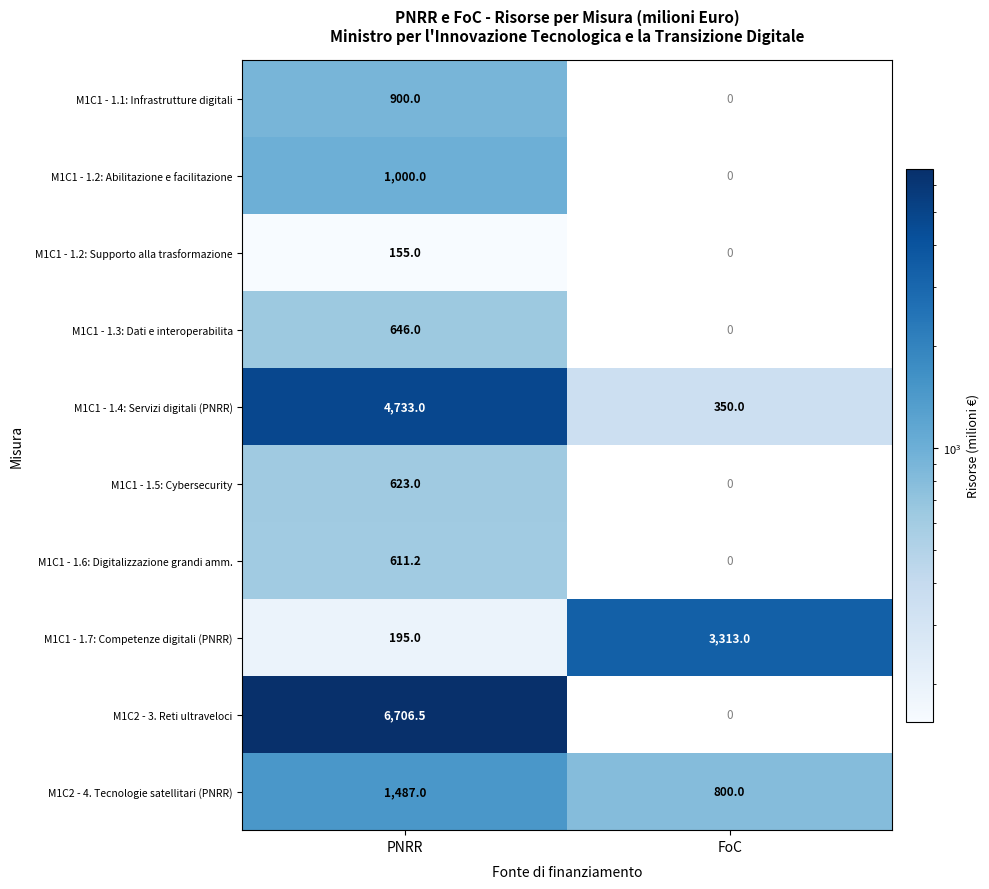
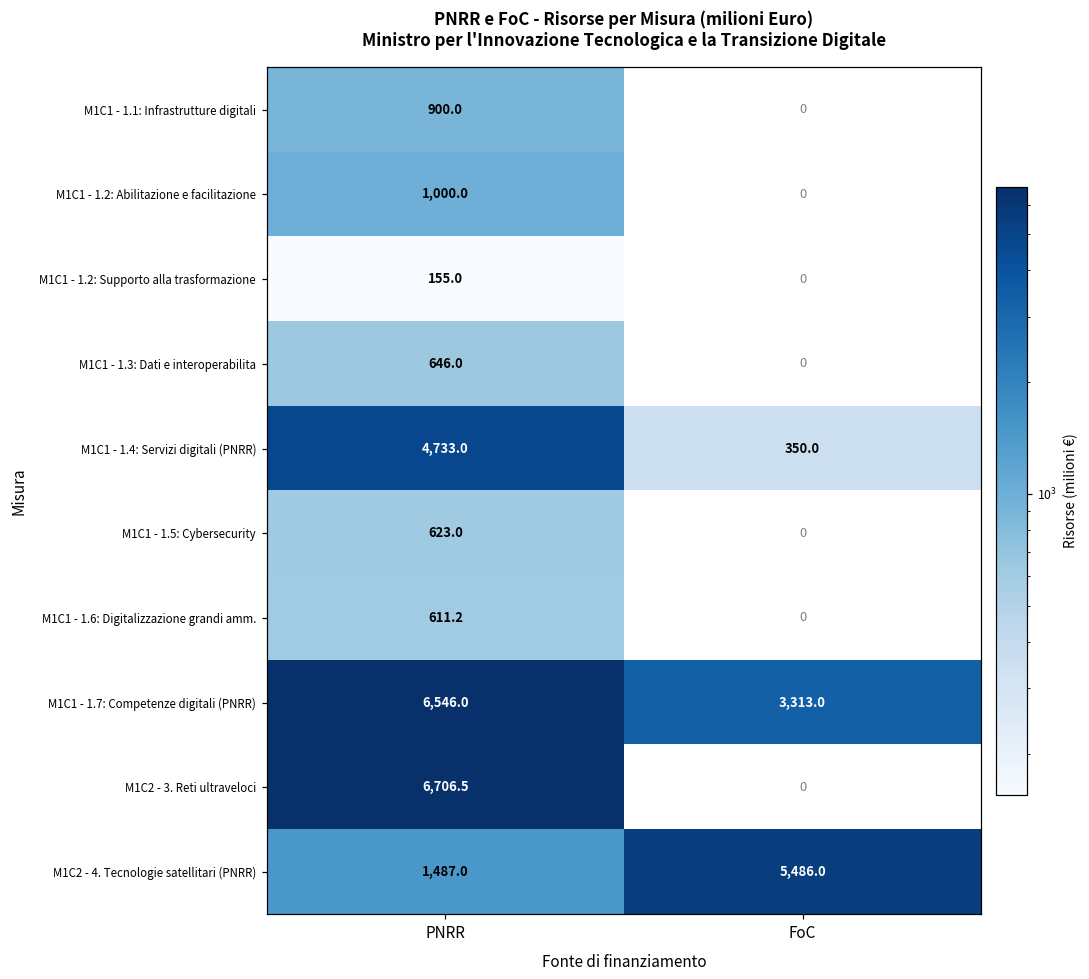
M1C1 - 1.7: Competenze digitali (PNRR), PNRR: 195.0 -> 6,546.0
M1C2 - 4. Tecnologie satellitari (PNRR), FoC: 800.0 -> 5,486.0
